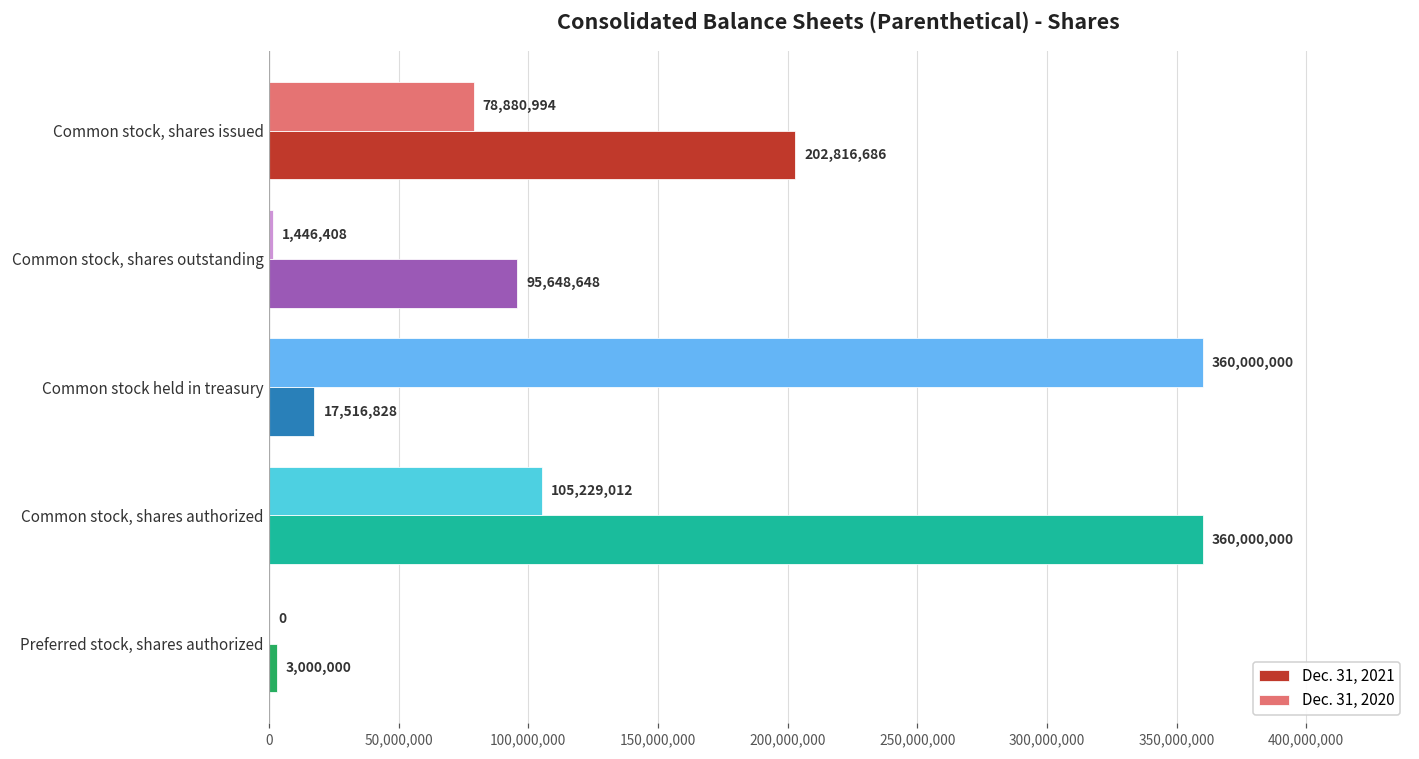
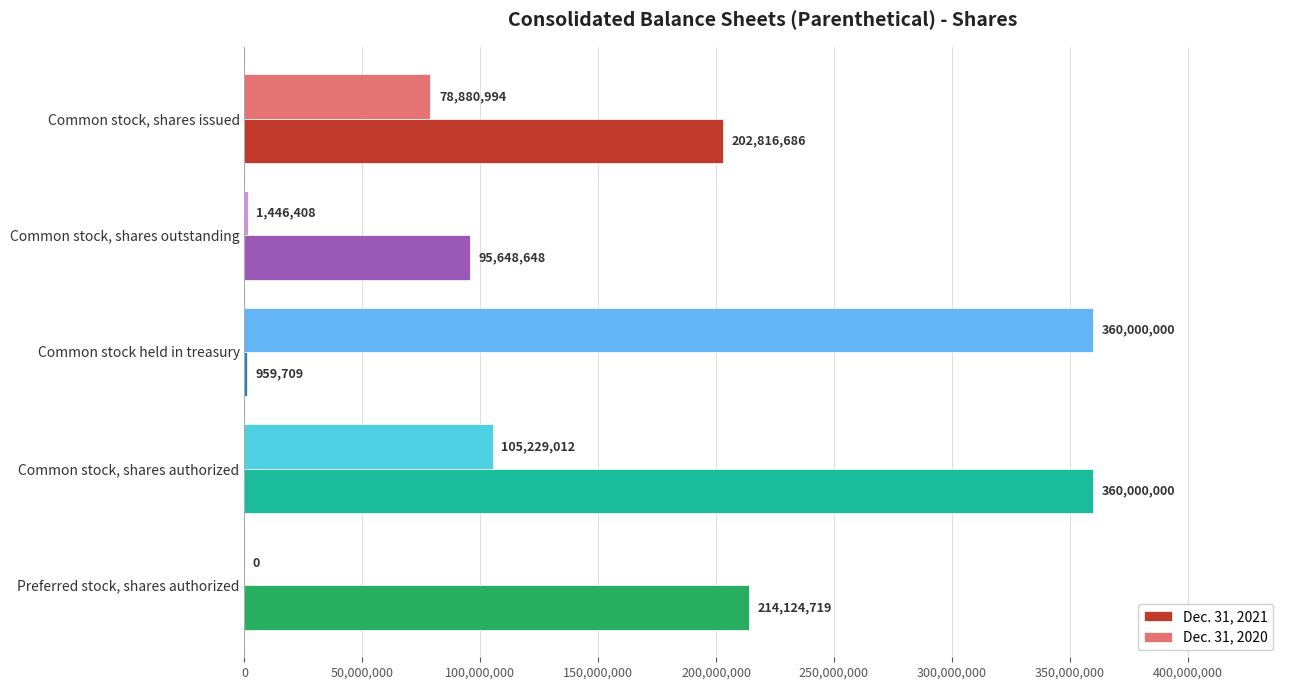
Dec. 31, 2021, Common stock held in treasury: 17,516,828 -> 959,709
Dec. 31, 2021, Preferred stock, shares authorized: 3,000,000 -> 214,124,719
